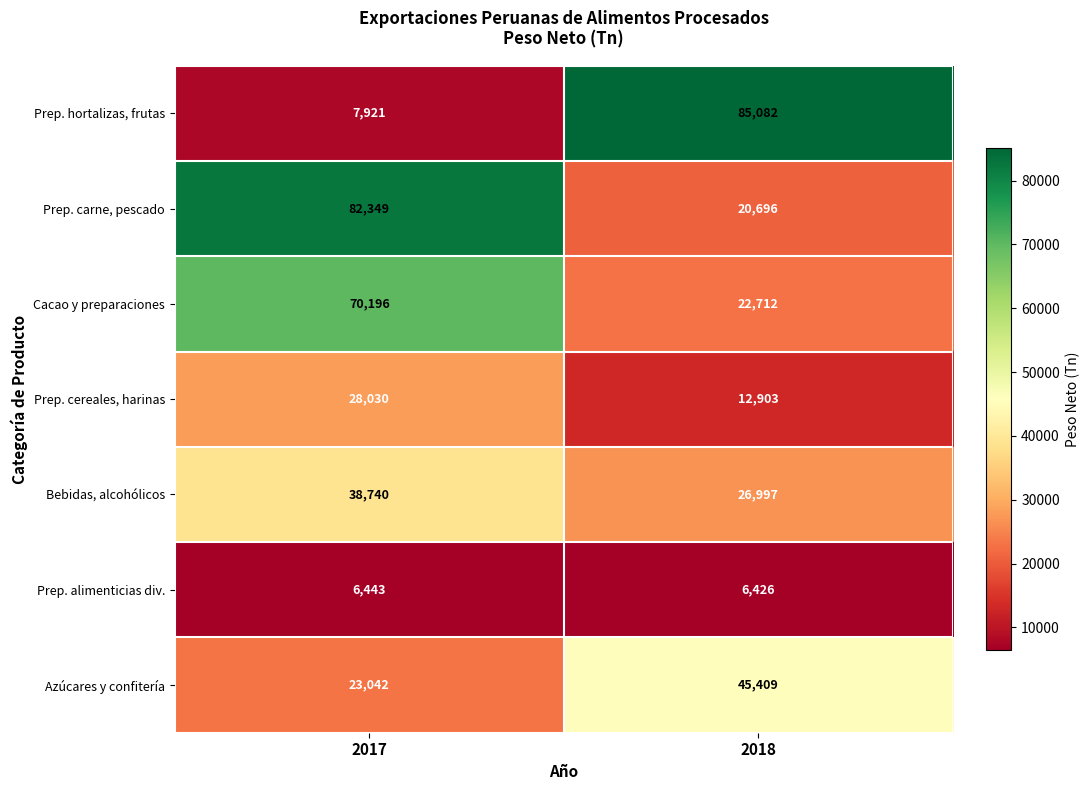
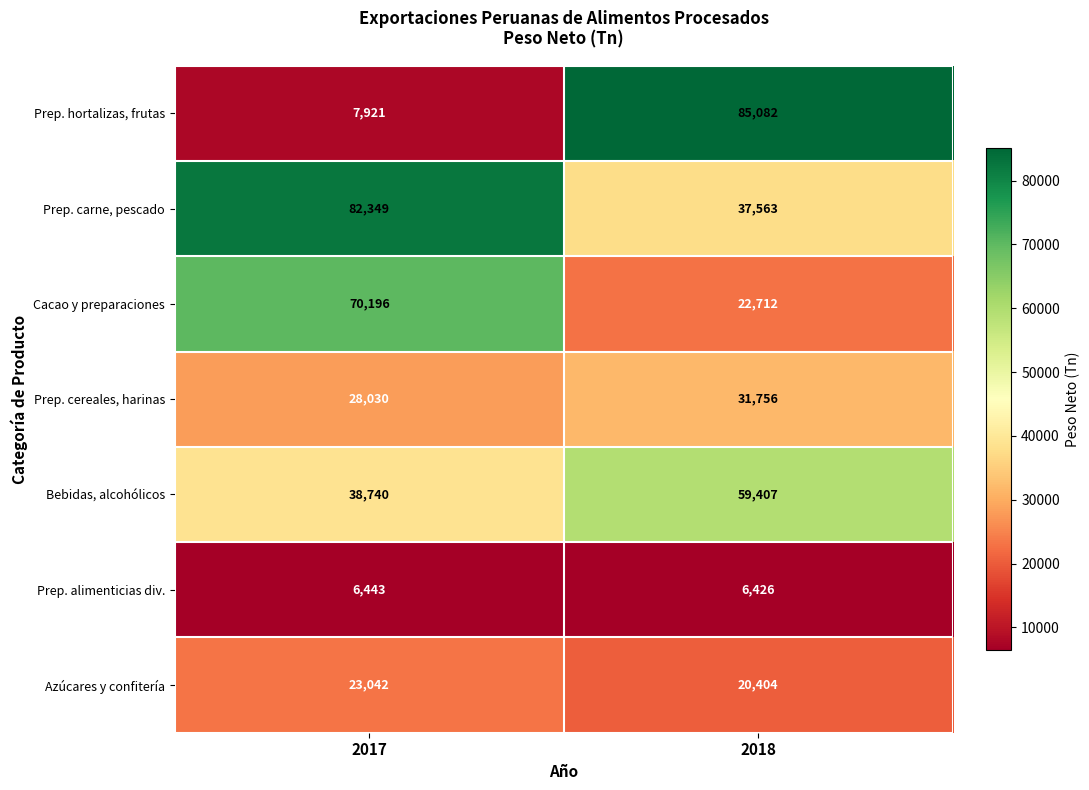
Prep. carne, pescado, 2018: 20,696 -> 37,563
Prep. cereales, harinas, 2018: 12,903 -> 31,756
Bebidas, alcohólicos, 2018: 26,997 -> 59,407
Azúcares y confitería, 2018: 45,409 -> 20,404
